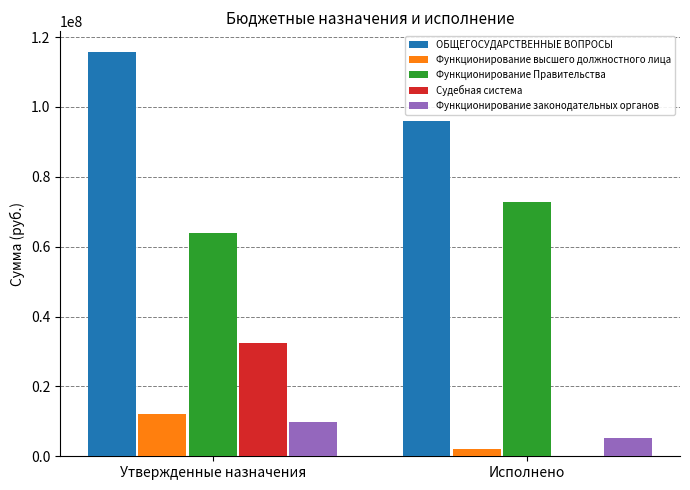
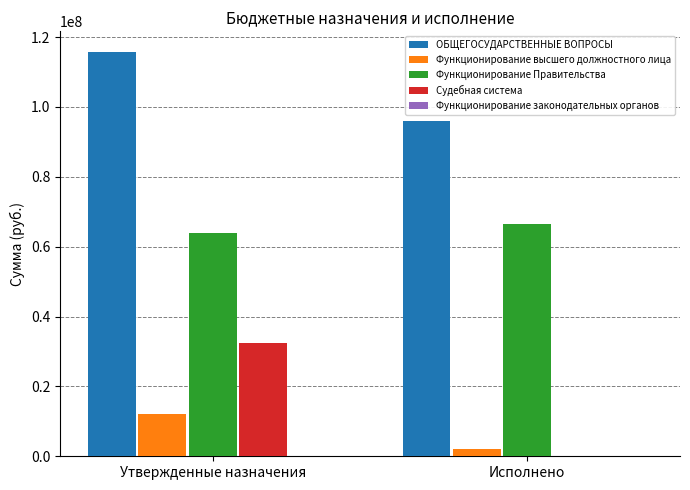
Функционирование законодательных органов, Утвержденные назначения: 10000000 -> 0
Функционирование Правительства, Исполнено: 73000000 -> 67000000
Функционирование законодательных органов, Исполнено: 5000000 -> 0
